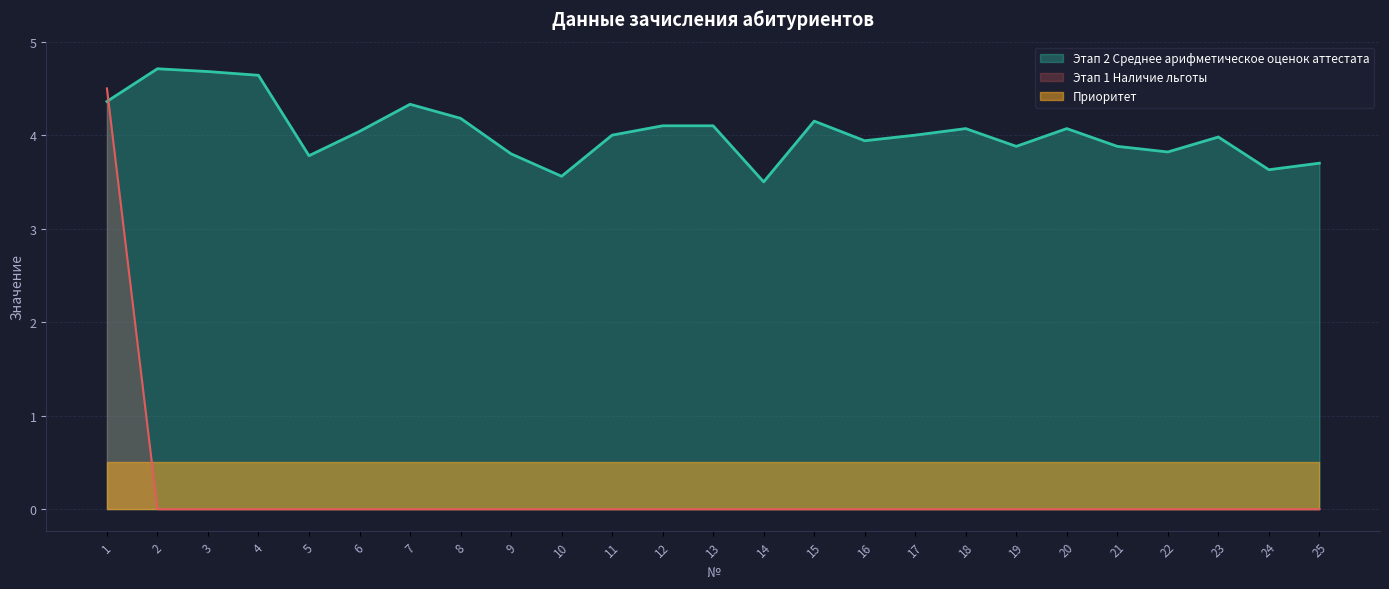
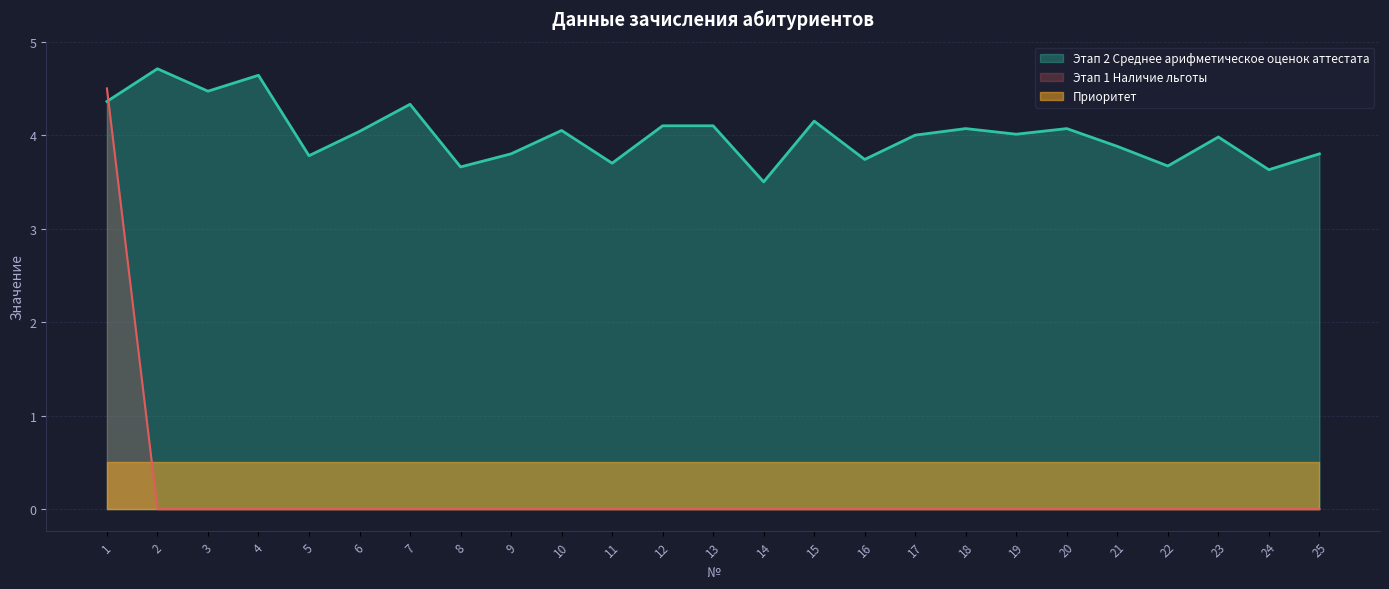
Этап 2 Среднее арифметическое оценок аттестата, 3: 4.7 -> 4.5
Этап 2 Среднее арифметическое оценок аттестата, 8: 4.2 -> 3.7
Этап 2 Среднее арифметическое оценок аттестата, 10: 3.6 -> 4.1
Этап 2 Среднее арифметическое оценок аттестата, 11: 4.0 -> 3.7
Этап 2 Среднее арифметическое оценок аттестата, 16: 3.9 -> 3.7
Этап 2 Среднее арифметическое оценок аттестата, 19: 3.9 -> 4.0
Этап 2 Среднее арифметическое оценок аттестата, 22: 3.8 -> 3.7
Этап 2 Среднее арифметическое оценок аттестата, 25: 3.7 -> 3.8
